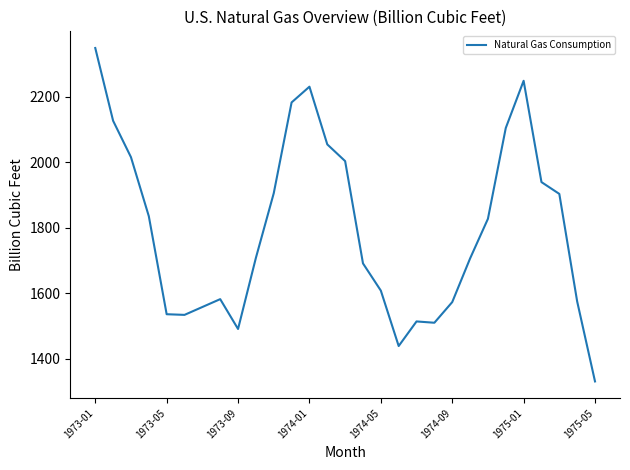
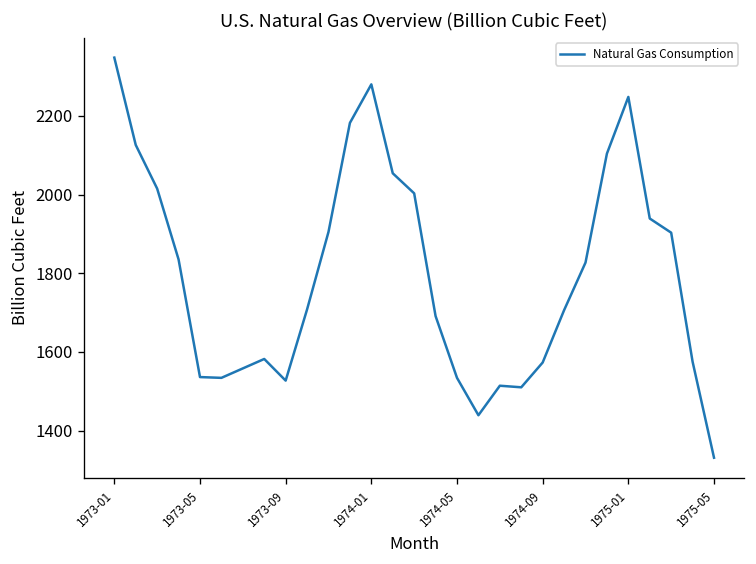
1973-09: 1490 -> 1530
1974-01: 2230 -> 2280
1974-05: 1610 -> 1530
